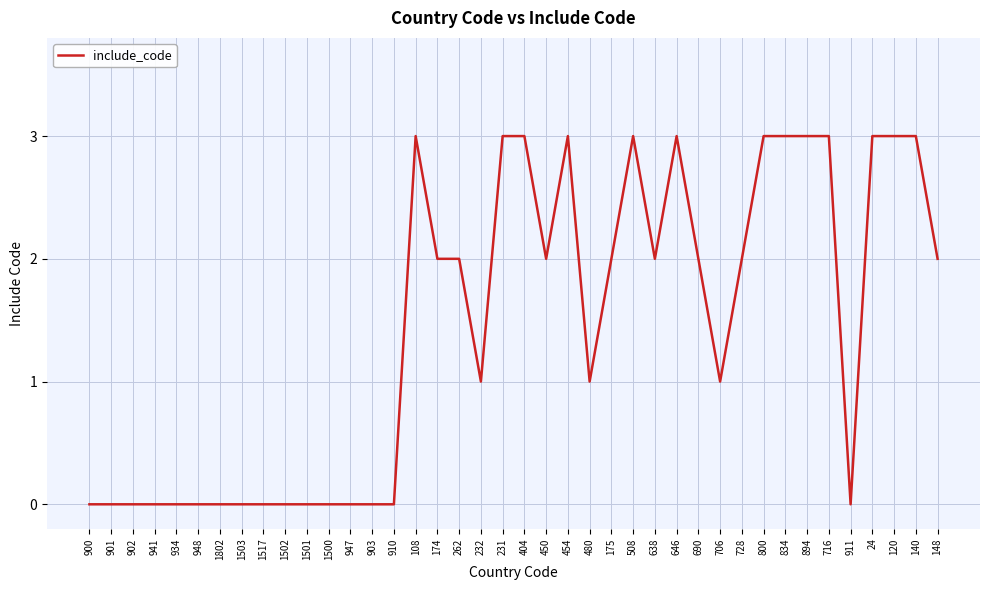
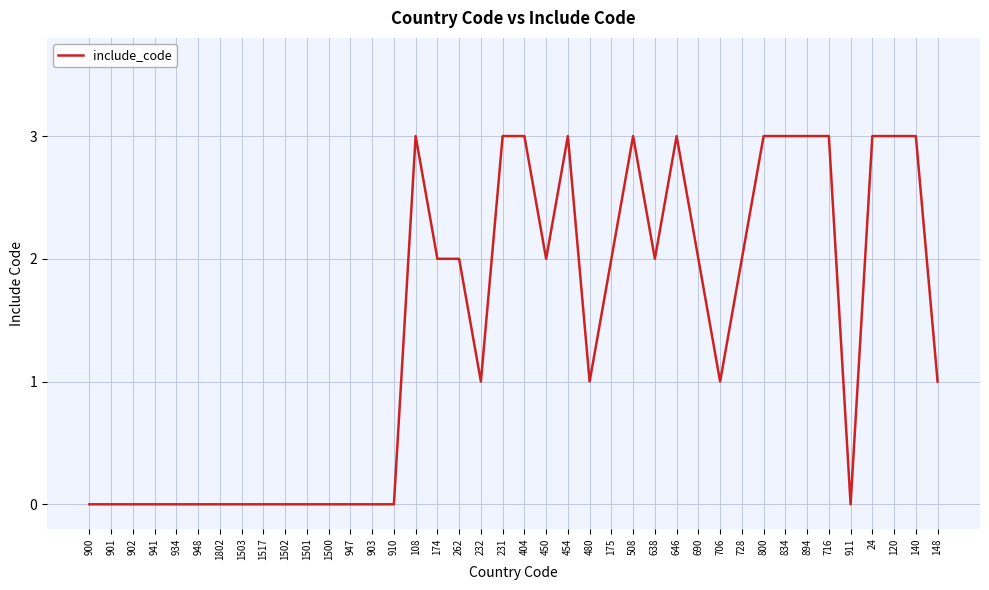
148: 2 -> 1
